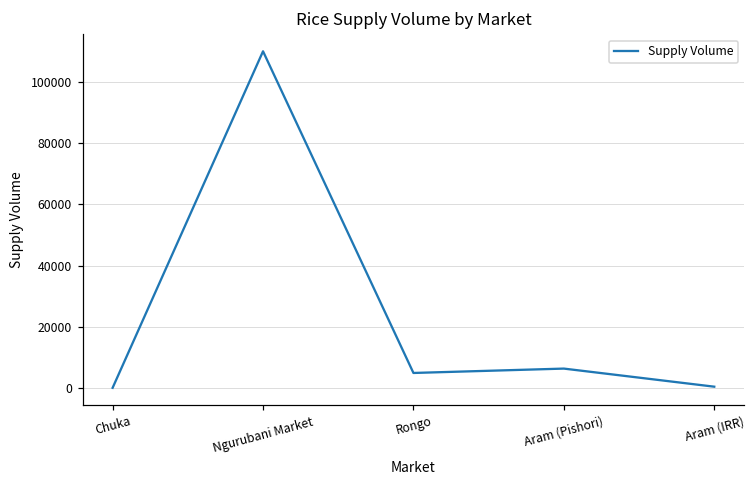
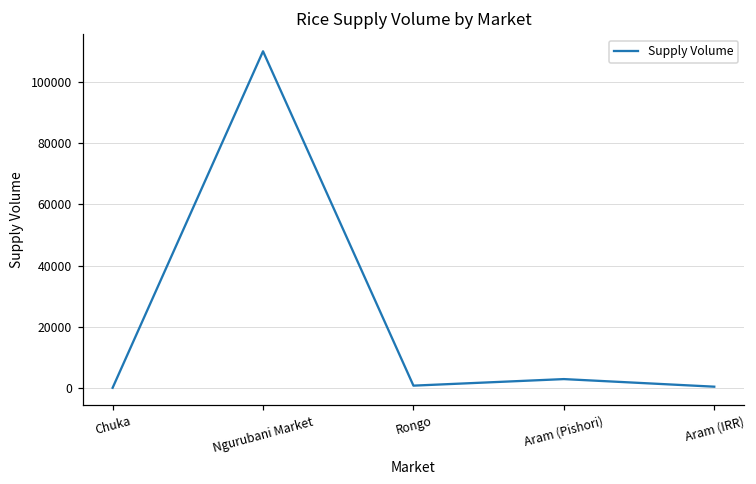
Rongo: 5000 -> 1000
Aram (Pishori): 6000 -> 3000
